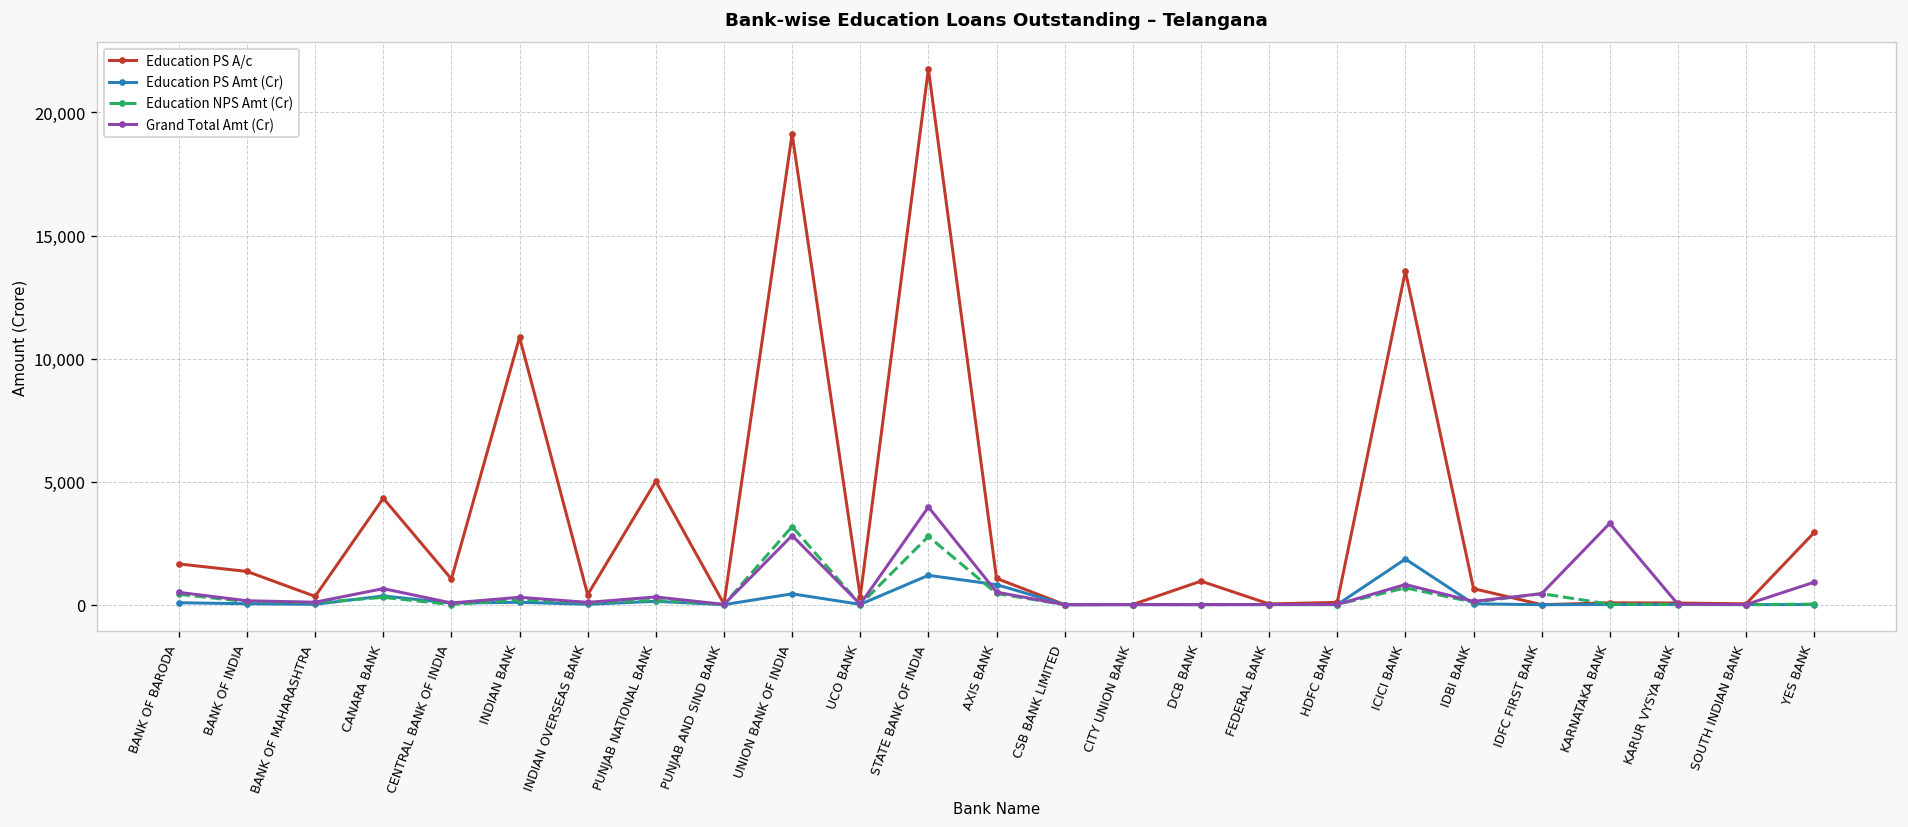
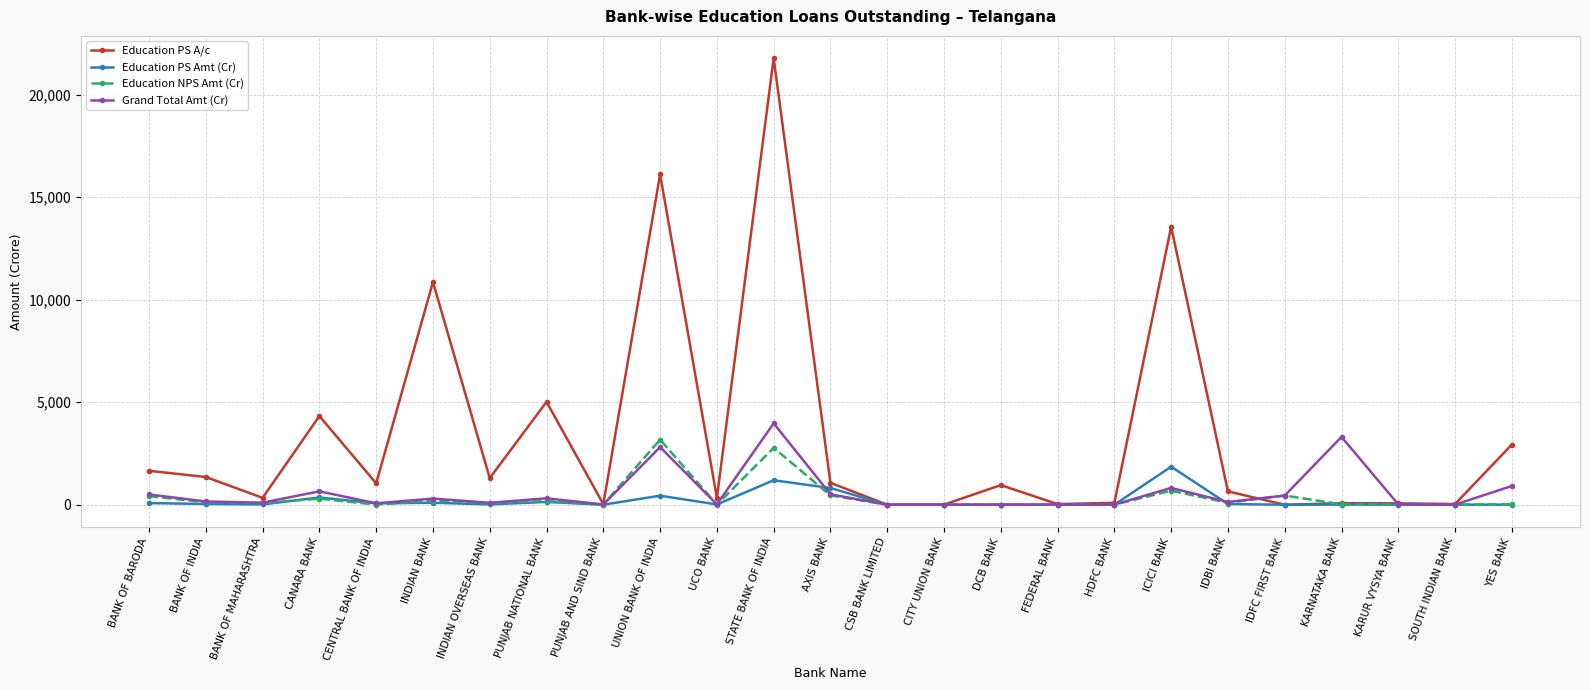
Education PS A/c, INDIAN OVERSEAS BANK: 400 -> 1,300
Education PS A/c, UNION BANK OF INDIA: 19,100 -> 16,100
